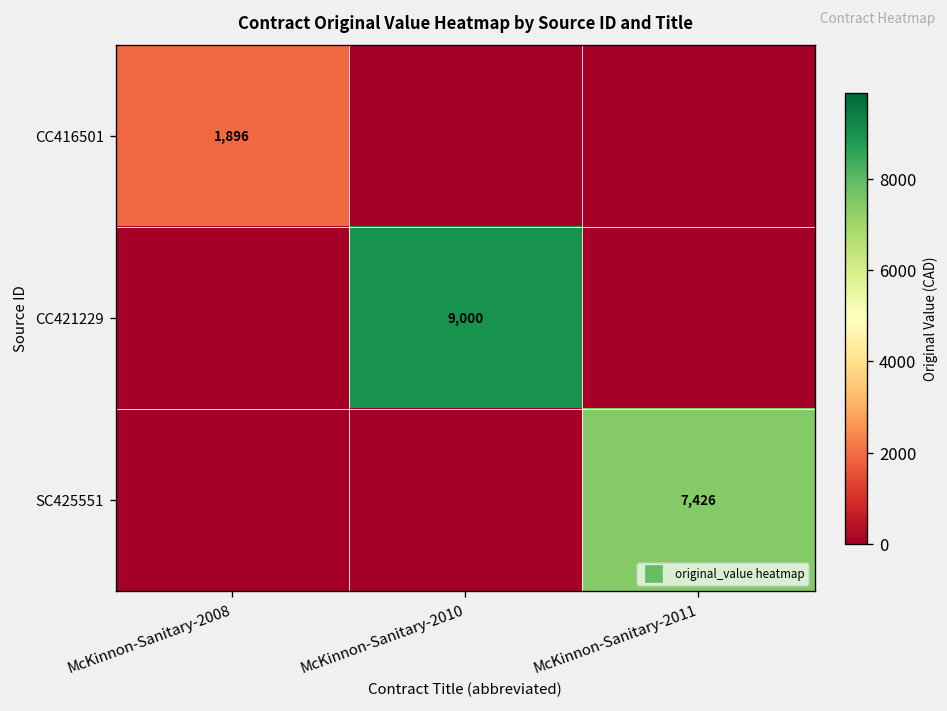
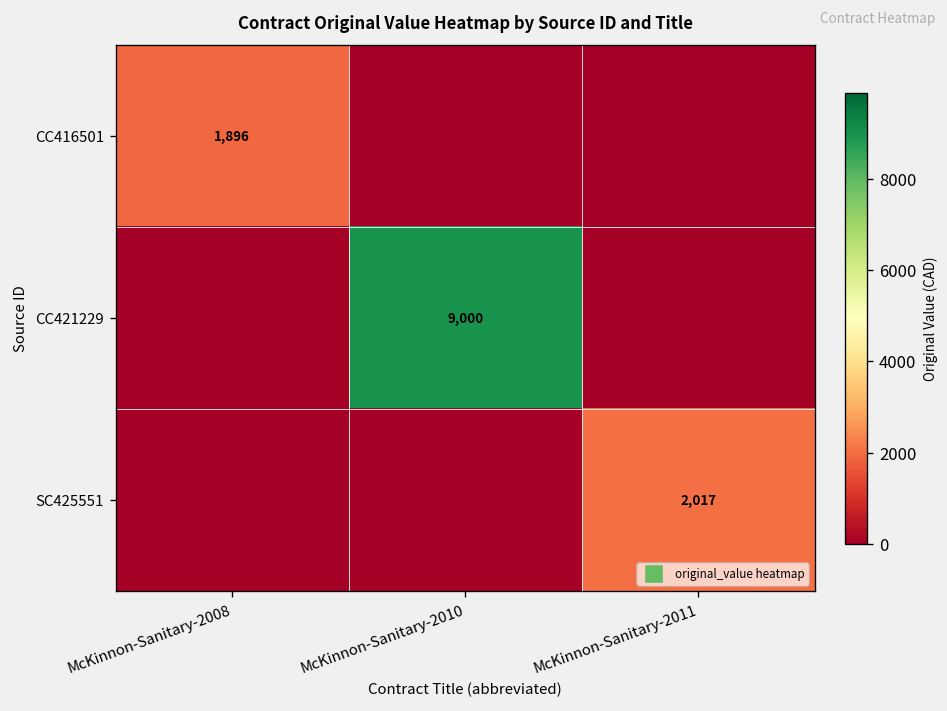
SC425551, McKinnon-Sanitary-2011: 7,426 -> 2,017
